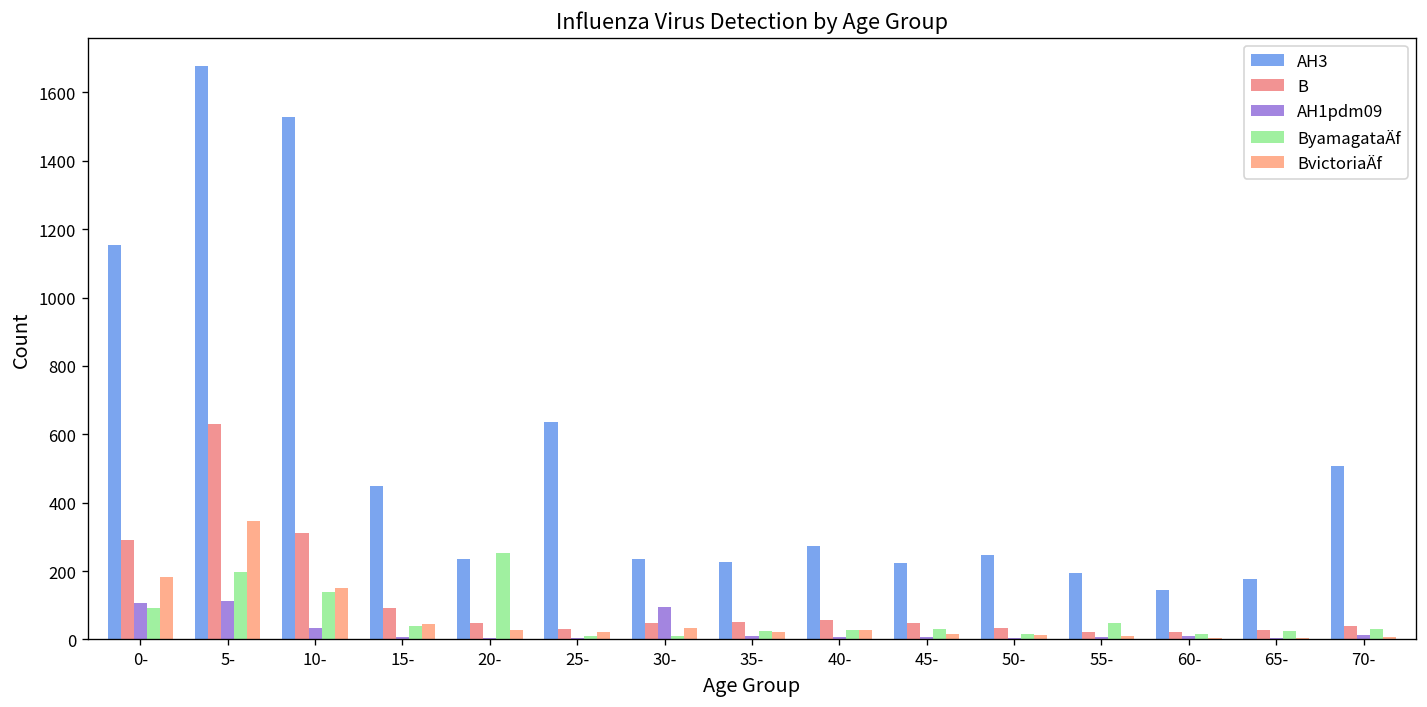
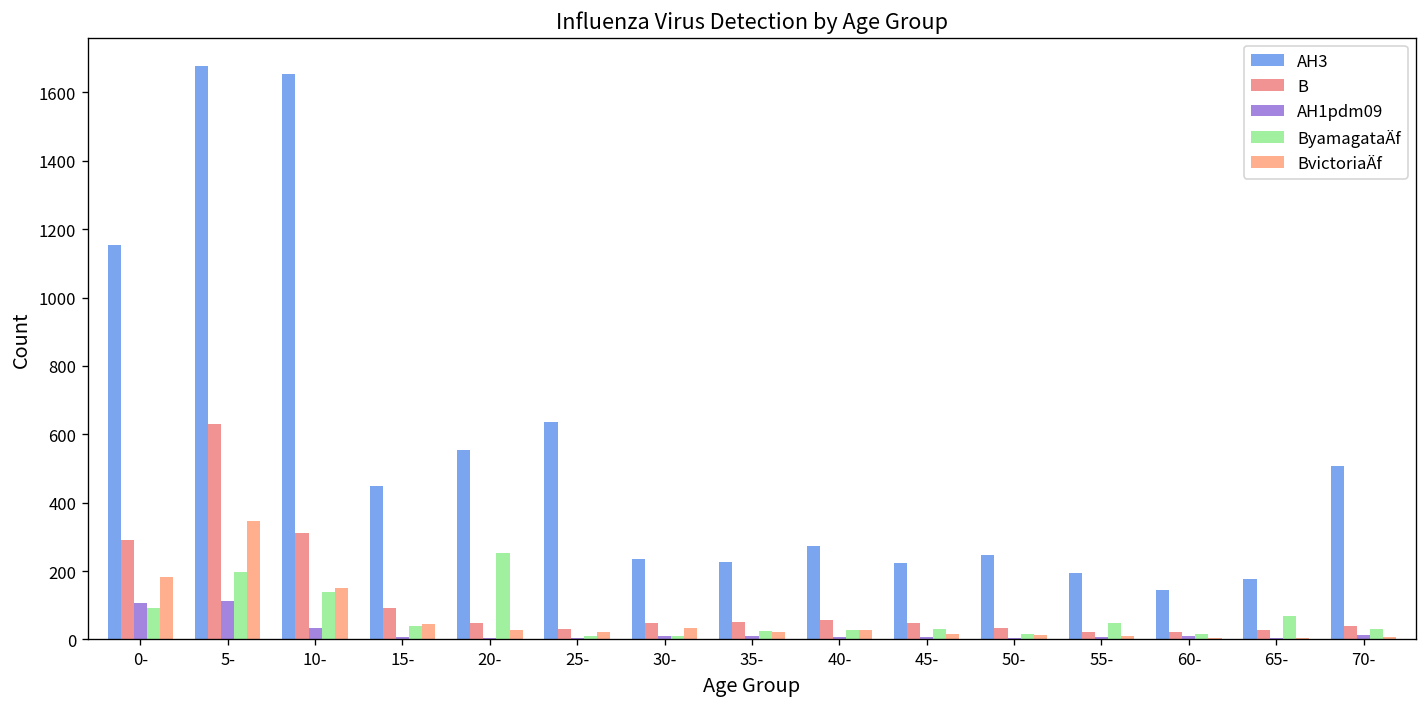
AH3, 10-: 1530 -> 1650
AH3, 20-: 230 -> 550
AH1pdm09, 30-: 100 -> 10
ByamagataÄf, 65-: 20 -> 70
